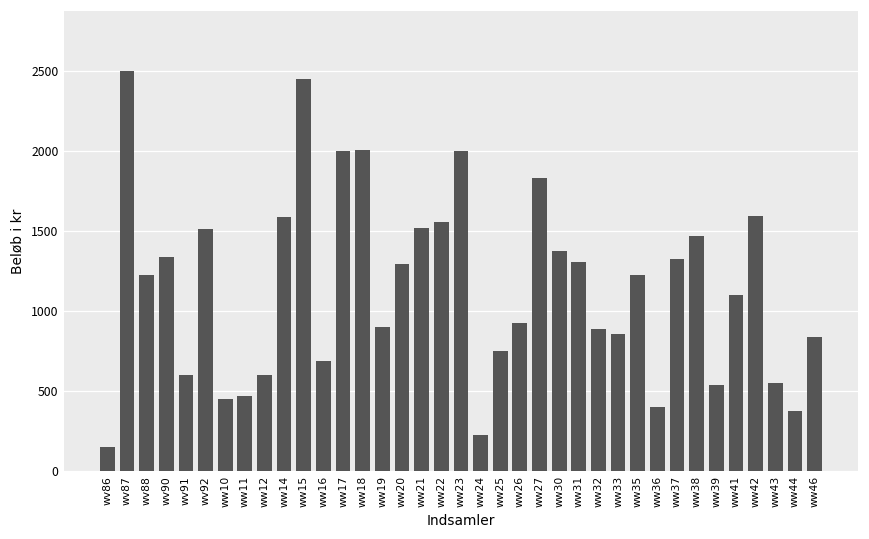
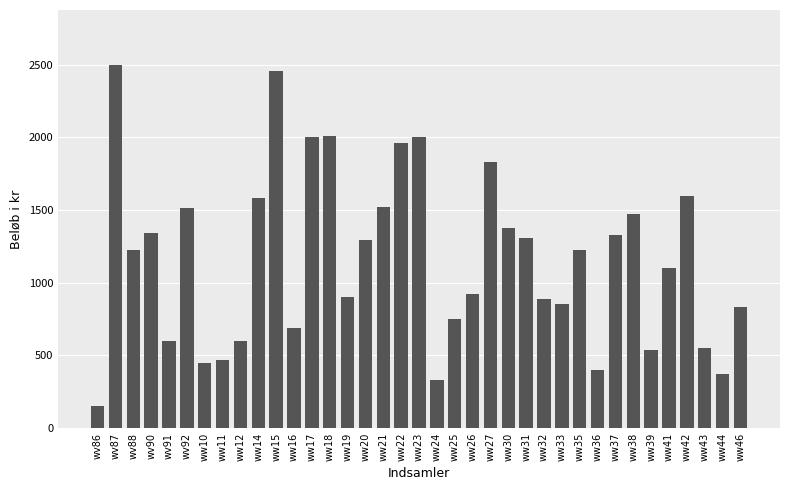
ww22: 1550 -> 1960
ww24: 220 -> 330
